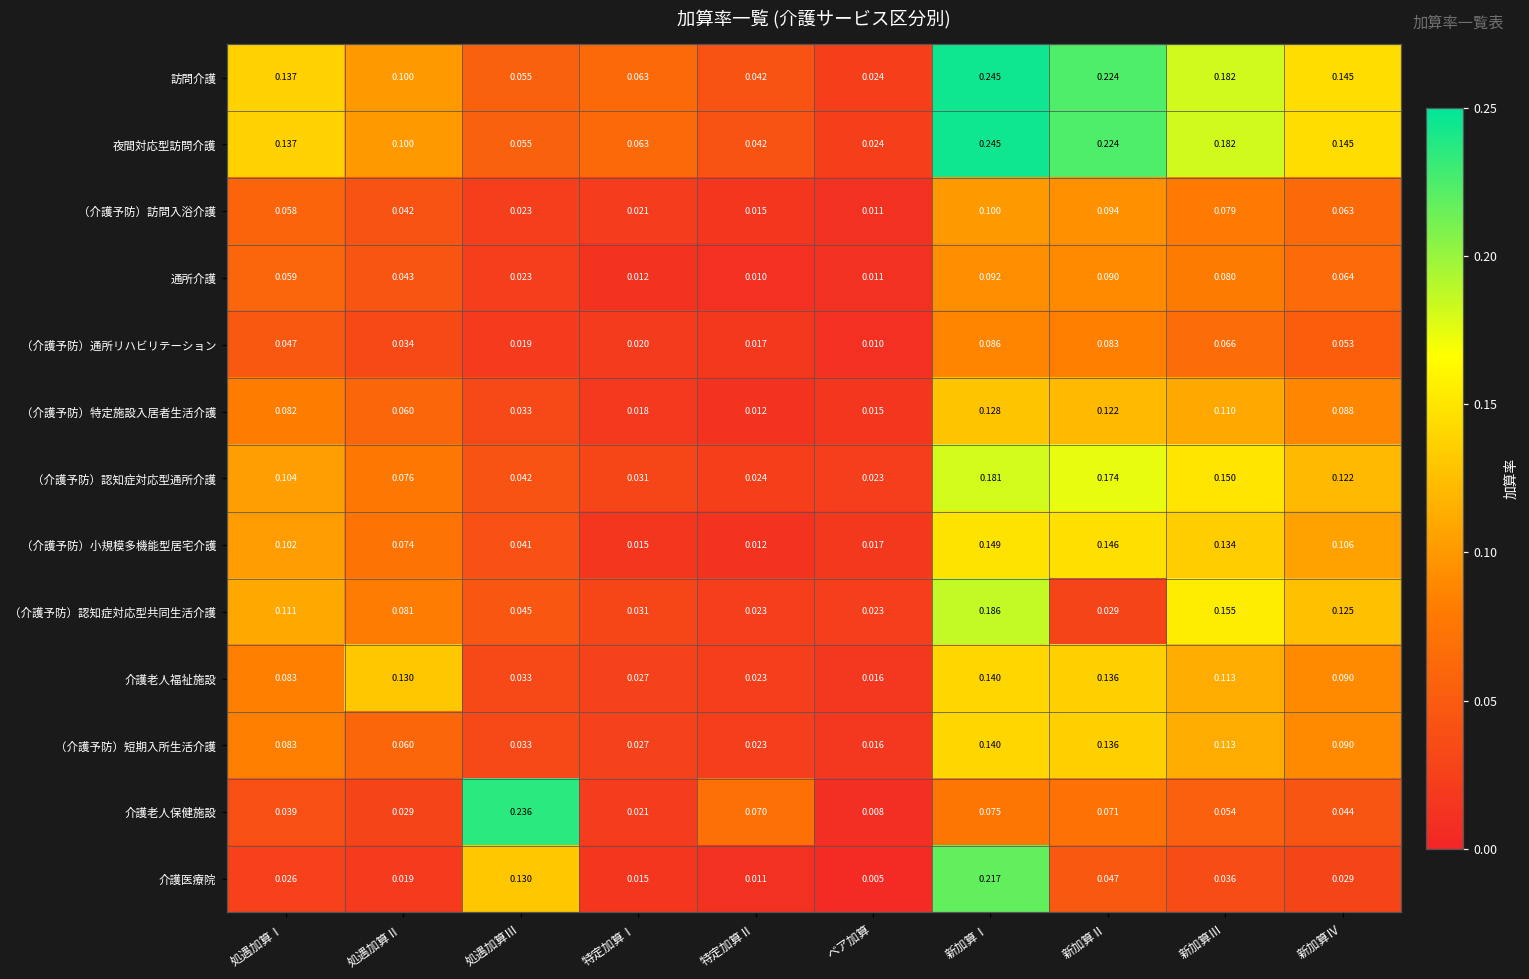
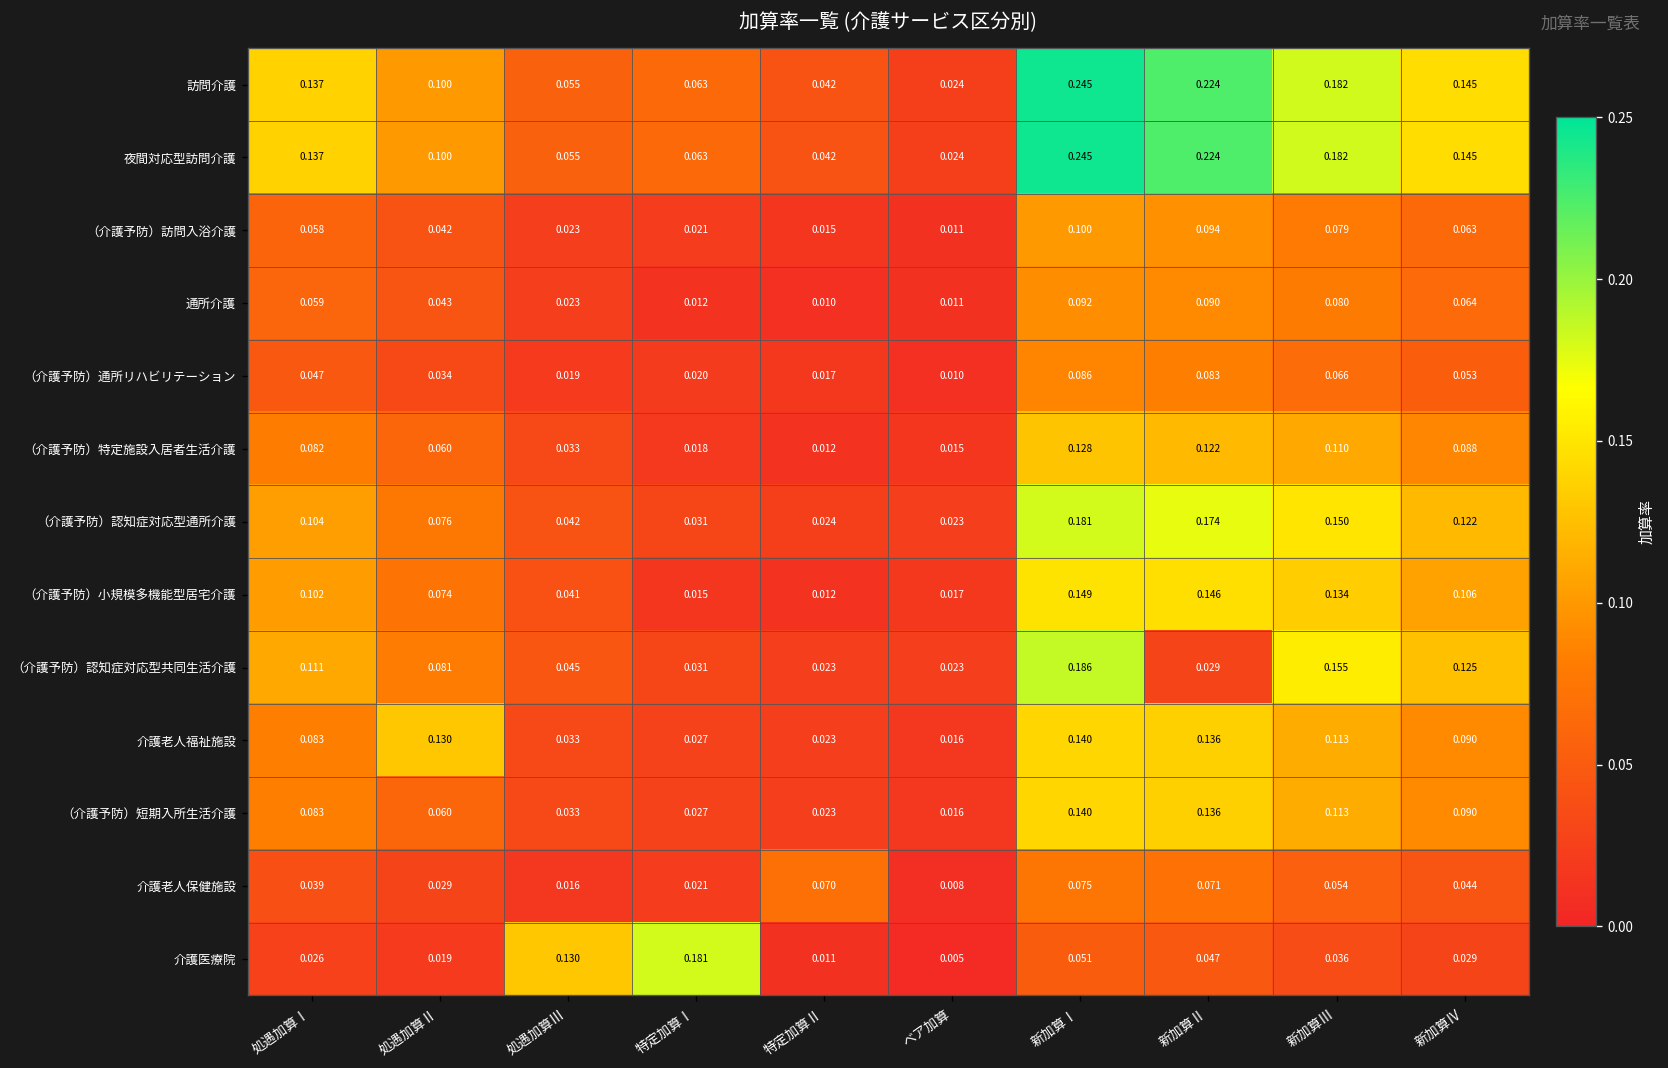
介護老人保健施設, 処遇加算Ⅲ: 0.236 -> 0.016
介護医療院, 特定加算Ⅰ: 0.015 -> 0.181
介護医療院, 新加算Ⅰ: 0.217 -> 0.051
